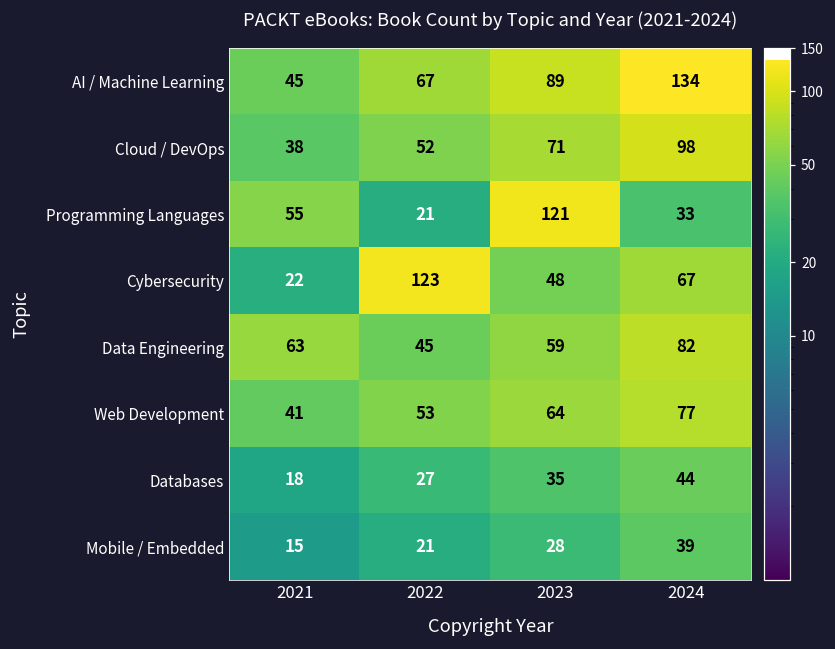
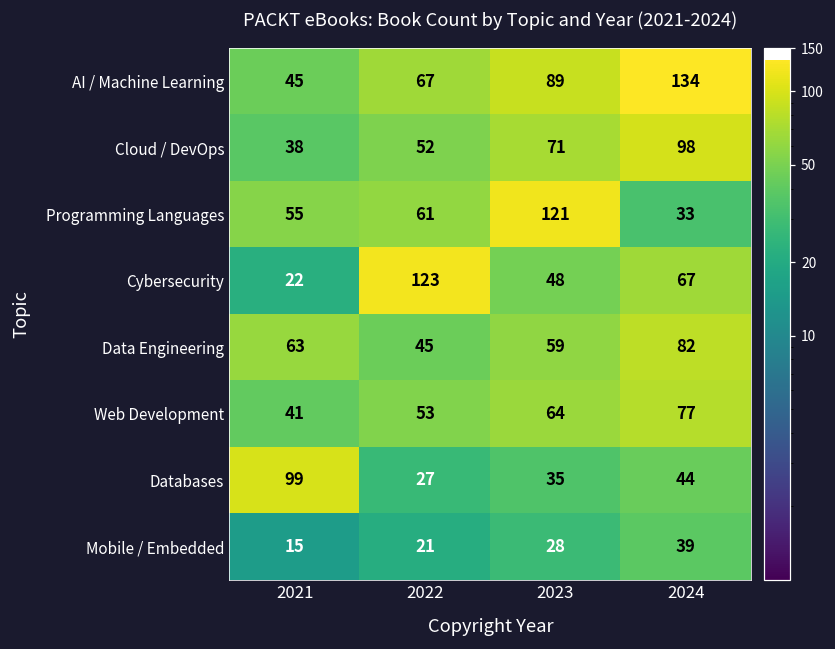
Programming Languages, 2022: 21 -> 61
Databases, 2021: 18 -> 99
